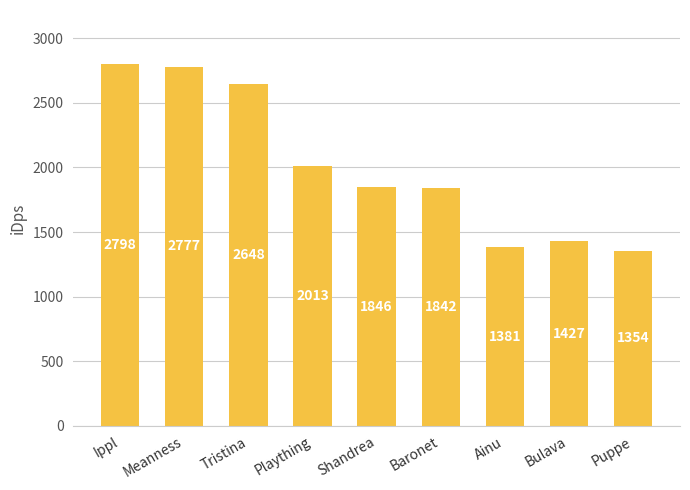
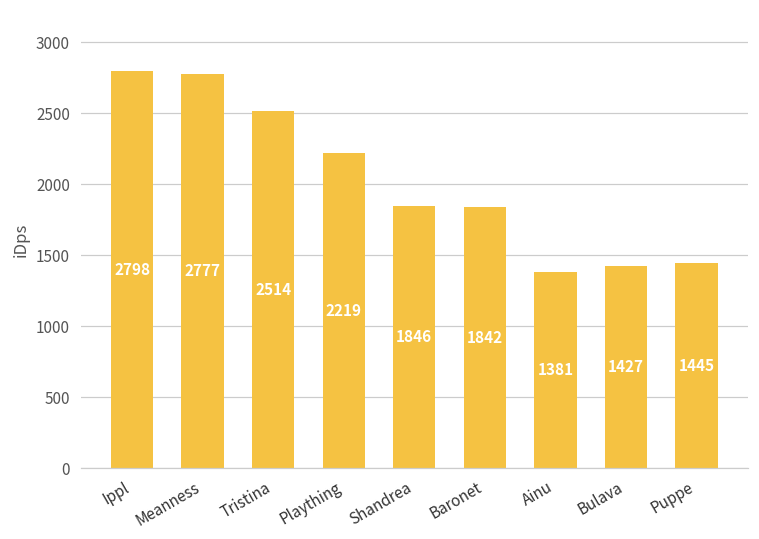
Tristina: 2648 -> 2514
Plaything: 2013 -> 2219
Puppe: 1354 -> 1445
